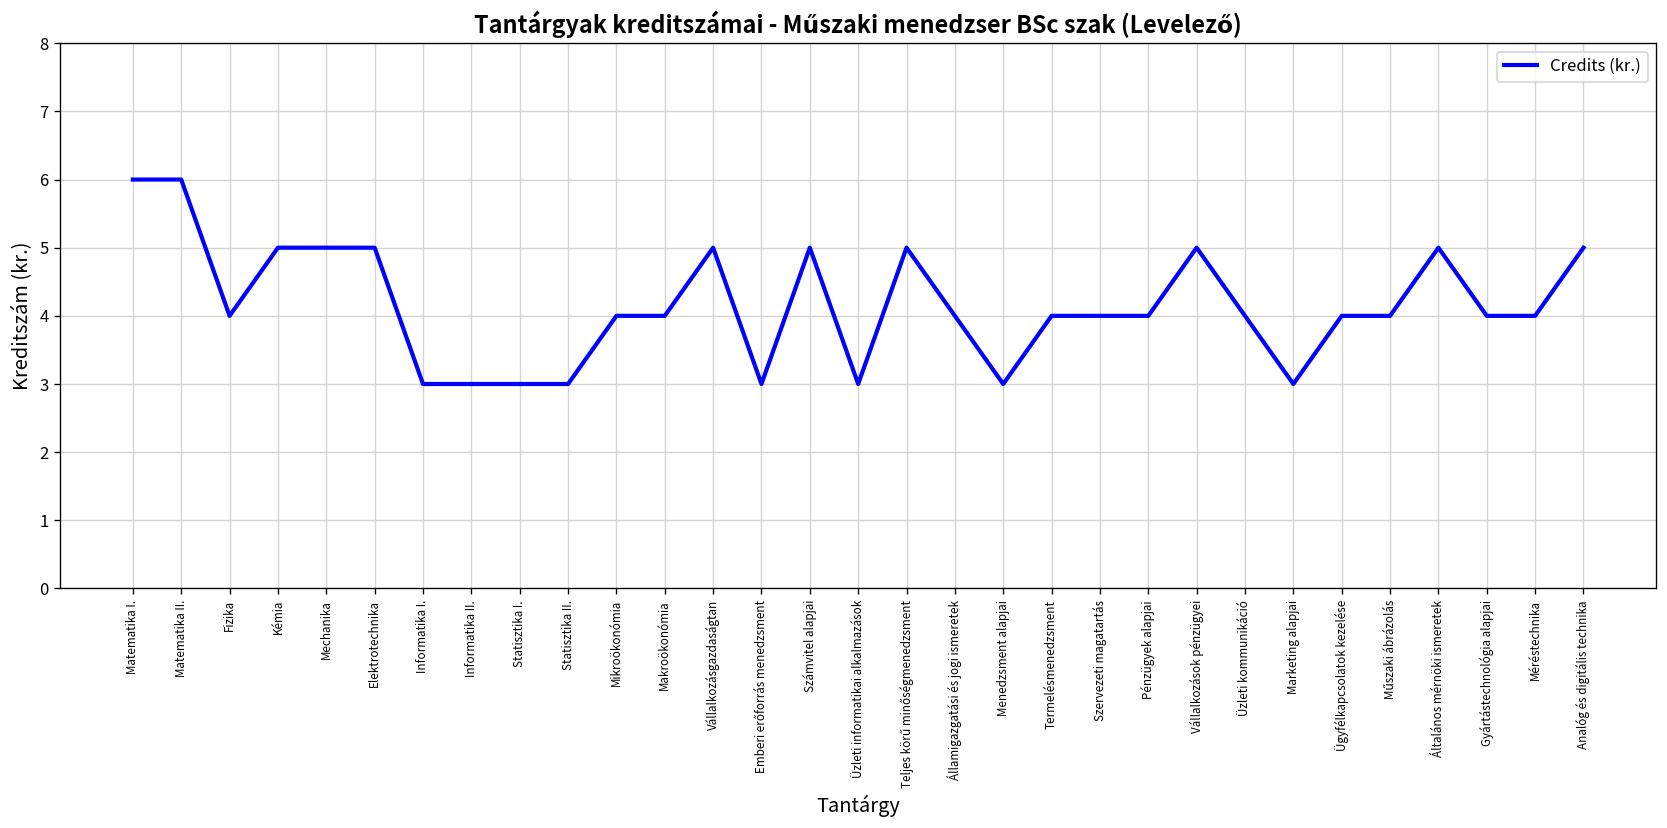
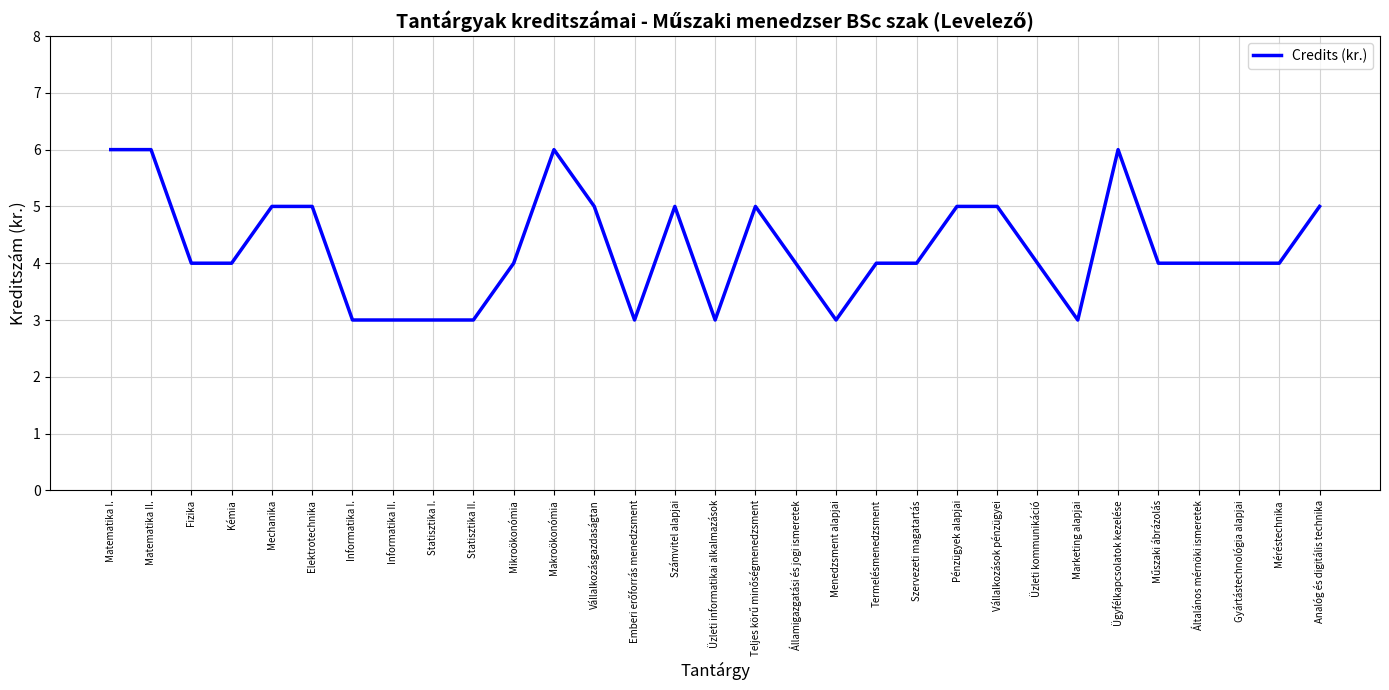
Kémia: 5 -> 4
Makroökonómia: 4 -> 6
Pénzügyek alapjai: 4 -> 5
Ügyfélkapcsolatok kezelése: 4 -> 6
Általános mérnöki ismeretek: 5 -> 4
